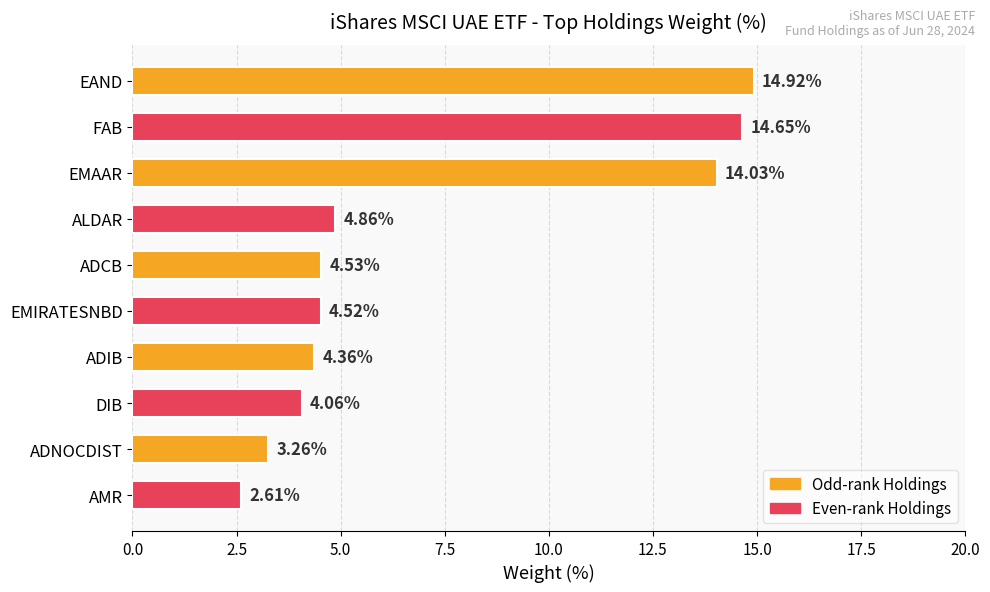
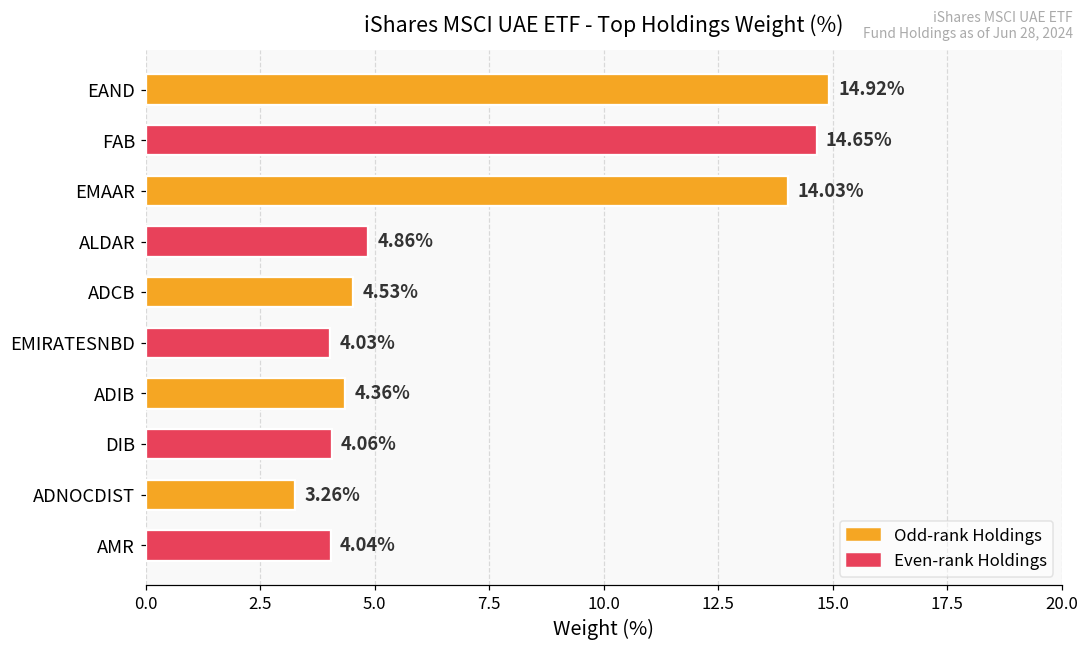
EMIRATESNBD: 4.52% -> 4.03%
AMR: 2.61% -> 4.04%
